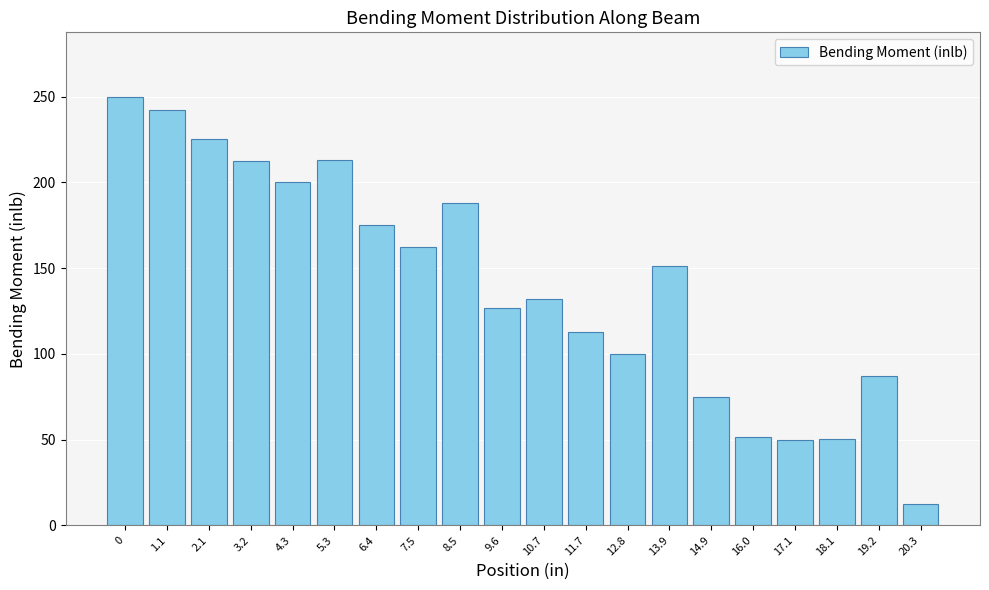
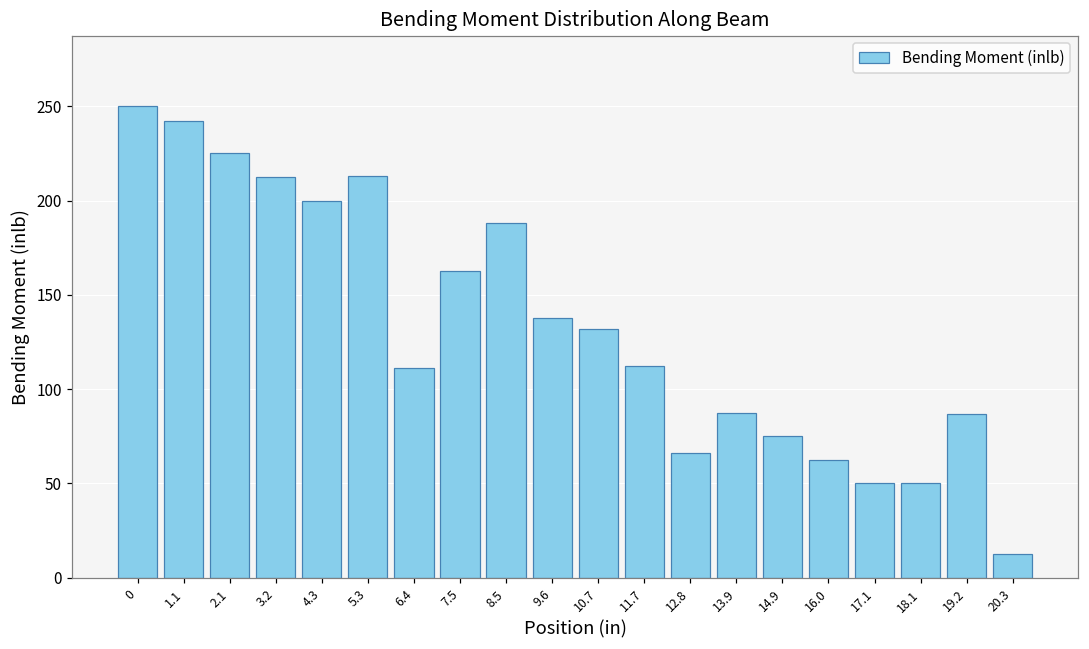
6.4: 175 -> 111
9.6: 127 -> 138
12.8: 100 -> 66
13.9: 151 -> 88
16.0: 51 -> 63
